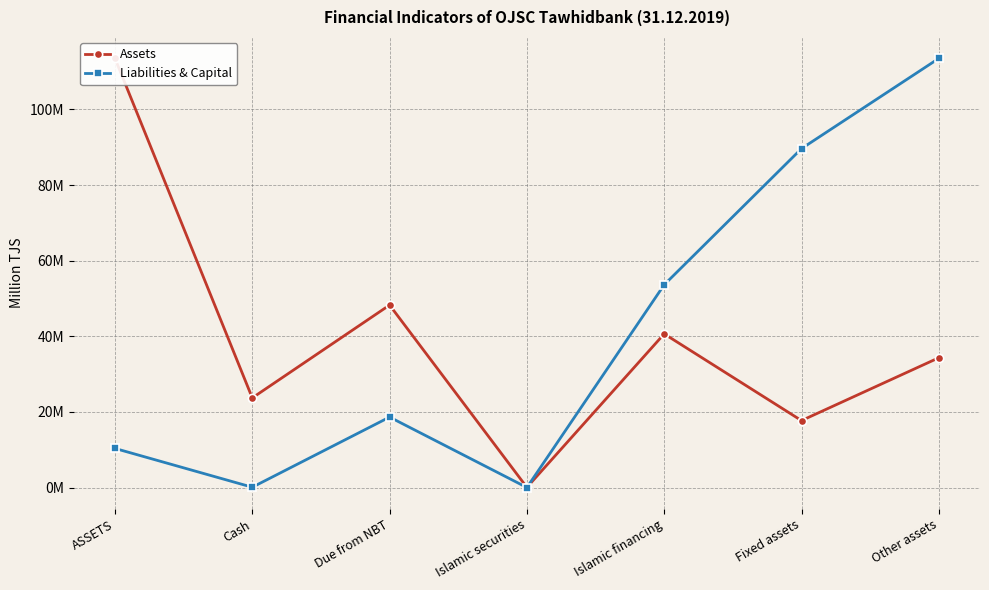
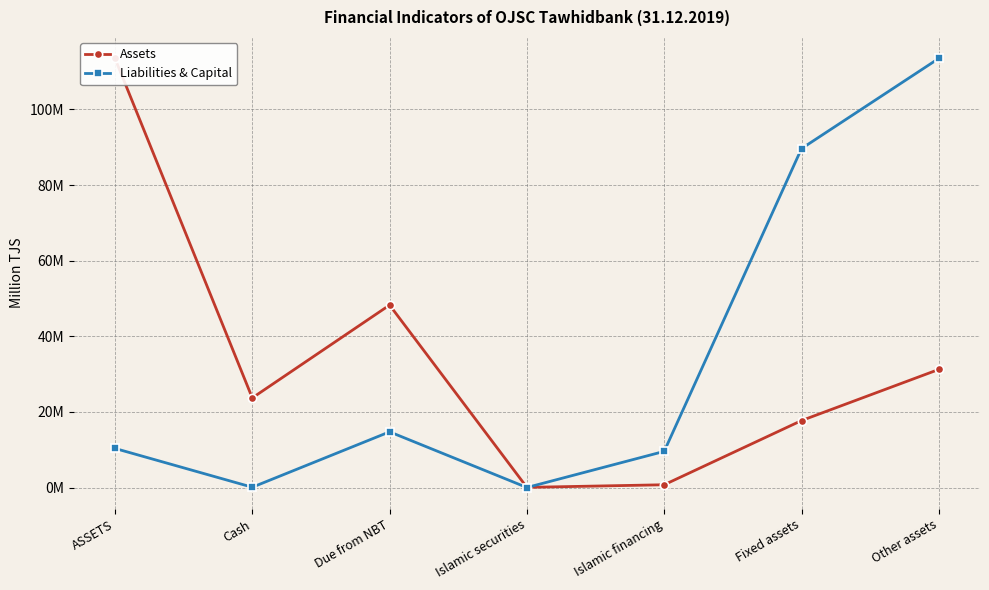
Liabilities & Capital, Due from NBT: 19000000 -> 15000000
Assets, Islamic financing: 41000000 -> 1000000
Liabilities & Capital, Islamic financing: 54000000 -> 10000000
Assets, Other assets: 34000000 -> 31000000
